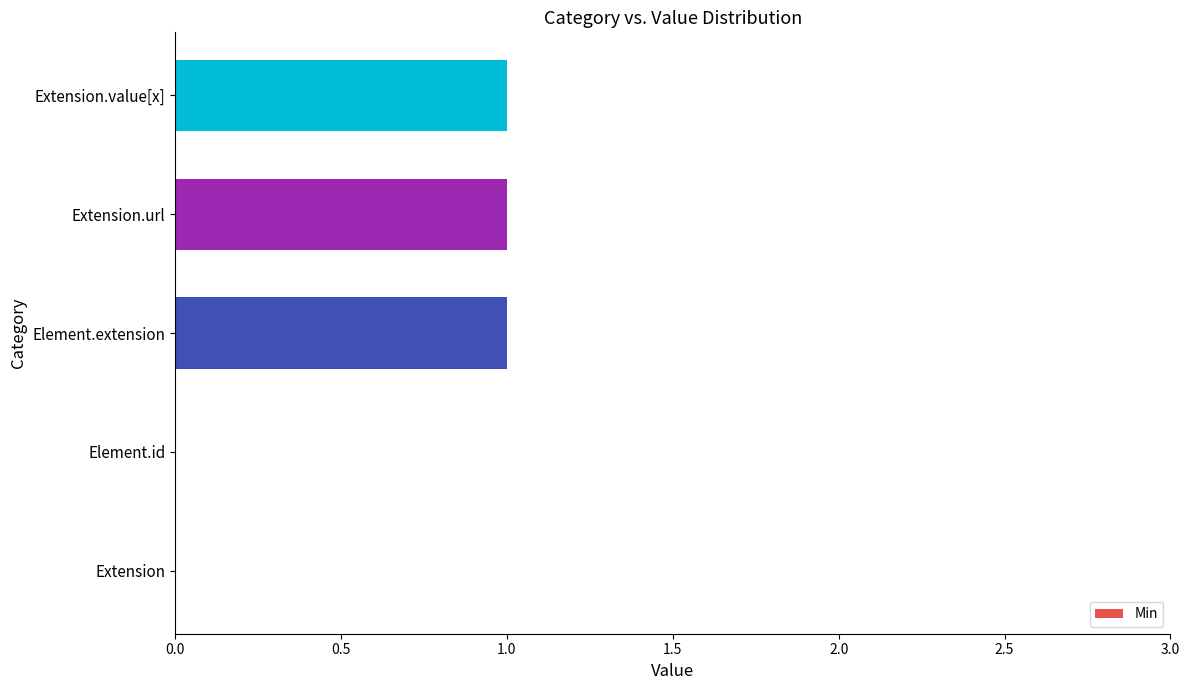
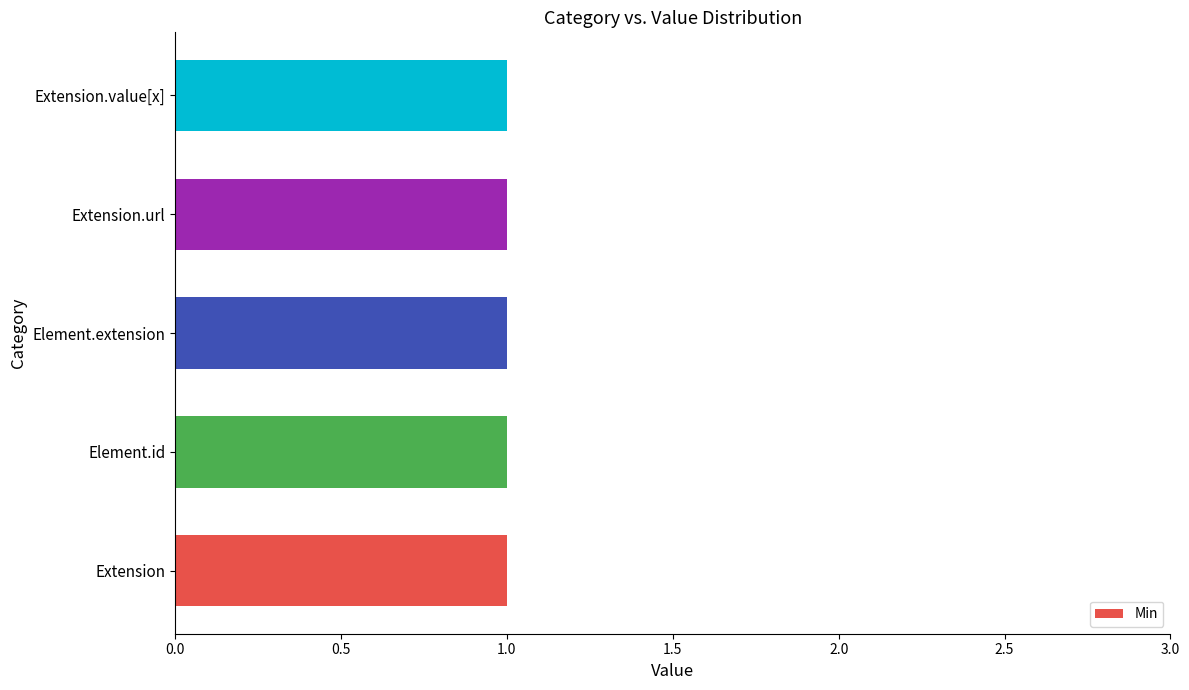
Element.id: 0 -> 1
Extension: 0 -> 1
